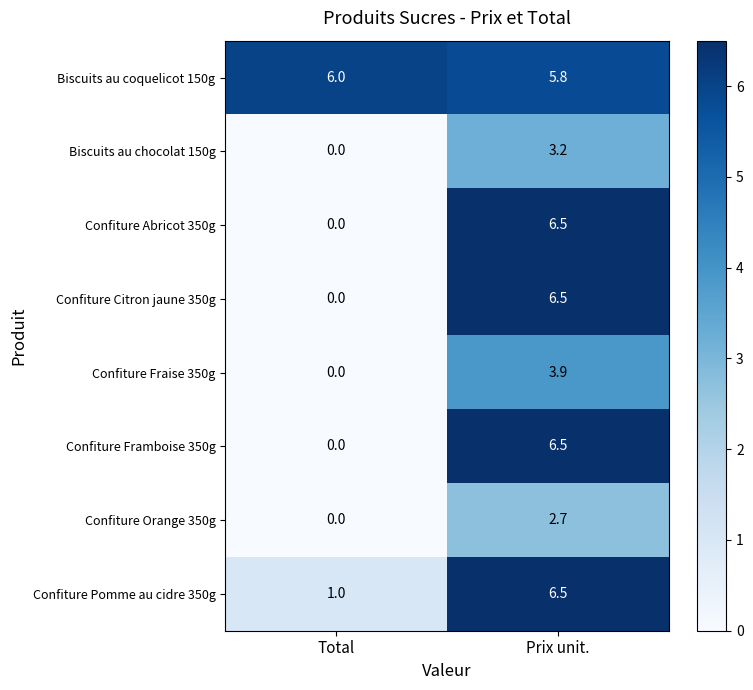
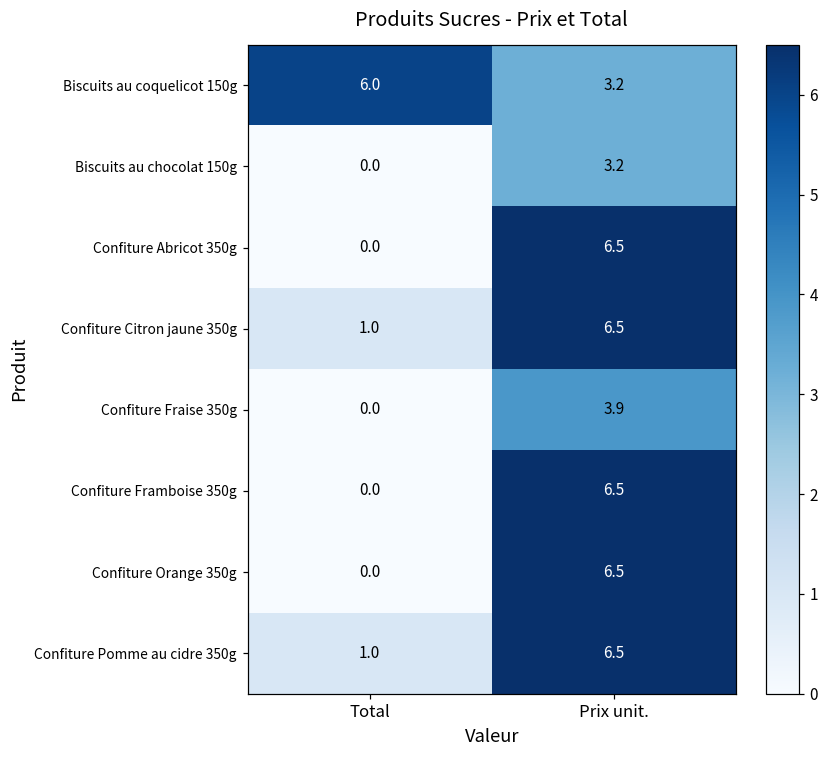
Biscuits au coquelicot 150g, Prix unit.: 5.8 -> 3.2
Confiture Citron jaune 350g, Total: 0.0 -> 1.0
Confiture Orange 350g, Prix unit.: 2.7 -> 6.5
